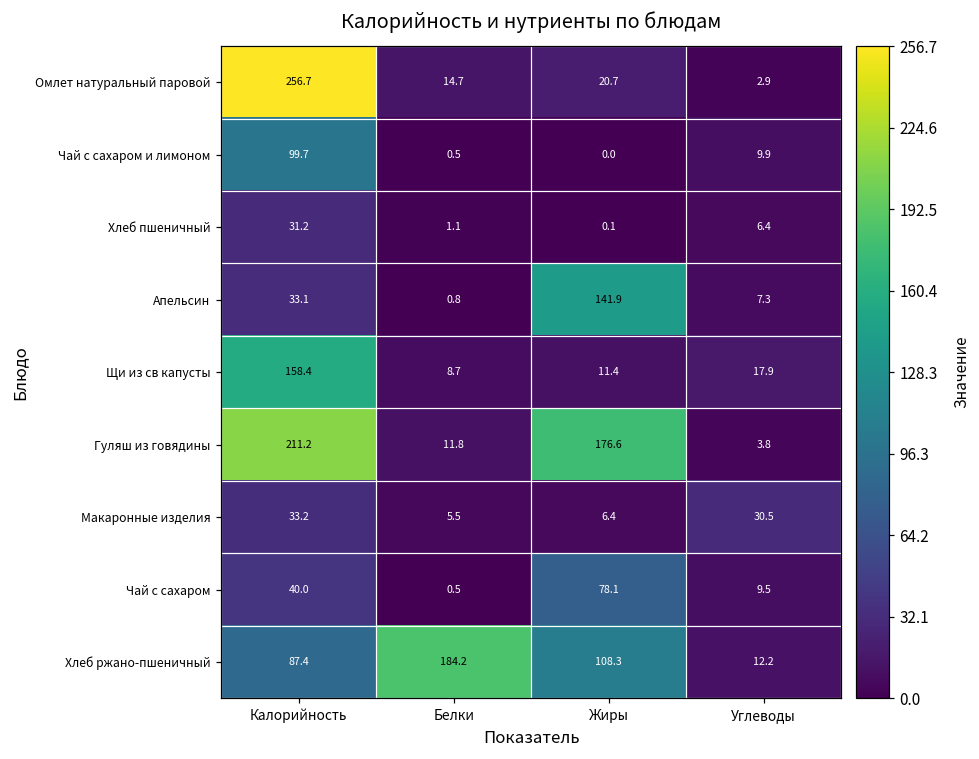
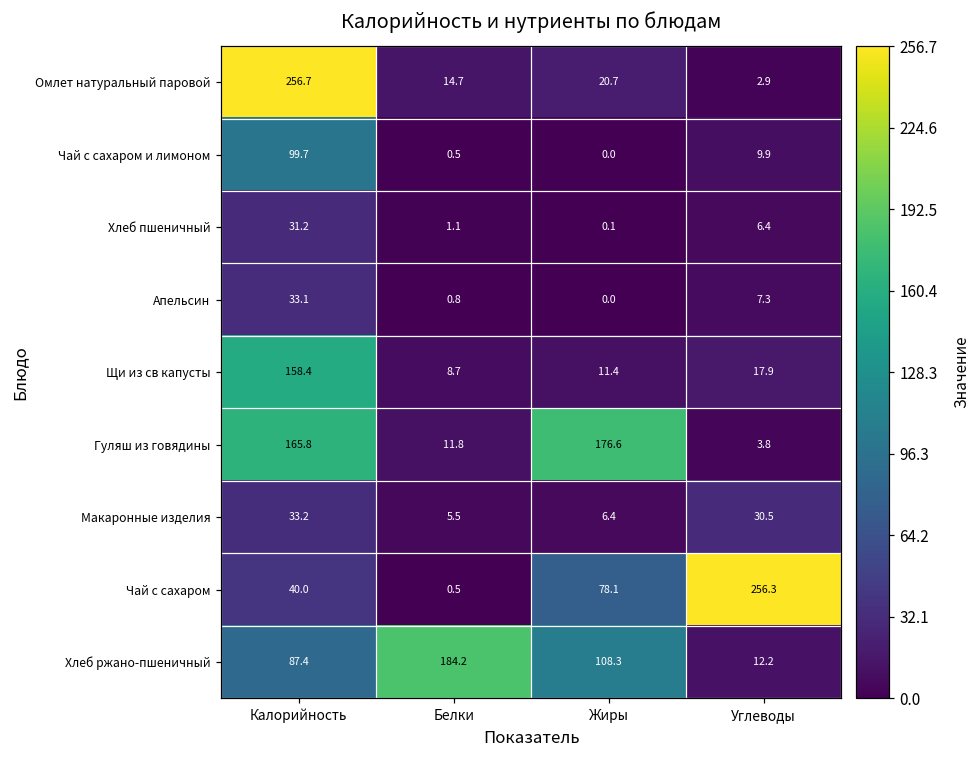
Апельсин, Жиры: 141.9 -> 0.0
Гуляш из говядины, Калорийность: 211.2 -> 165.8
Чай с сахаром, Углеводы: 9.5 -> 256.3
